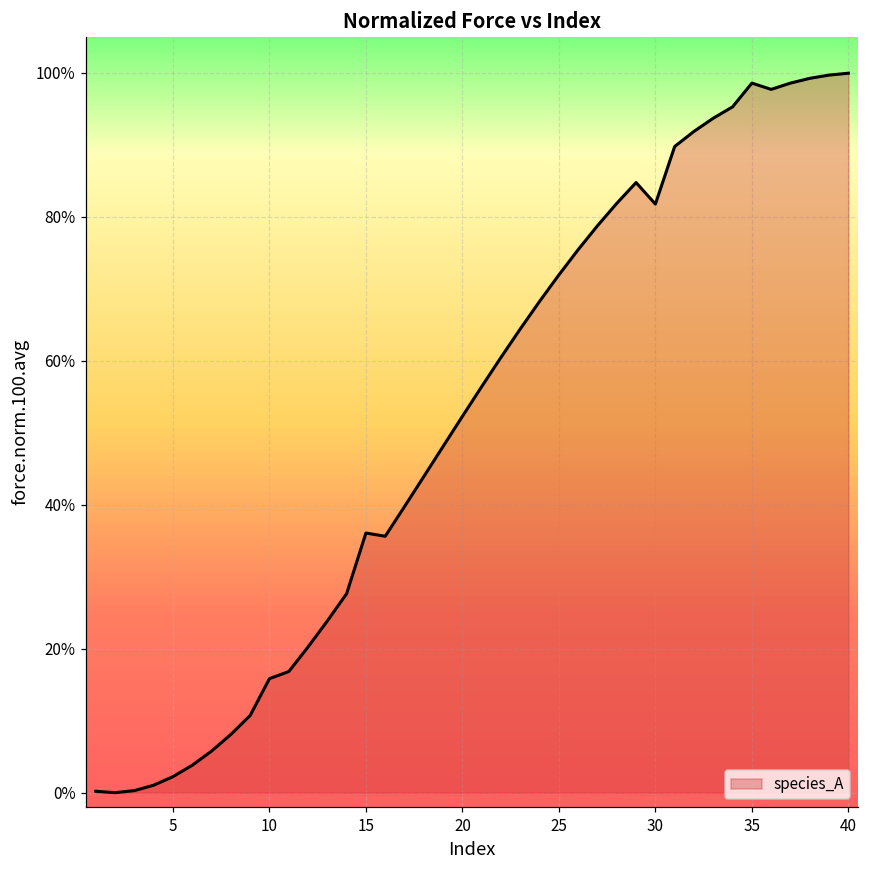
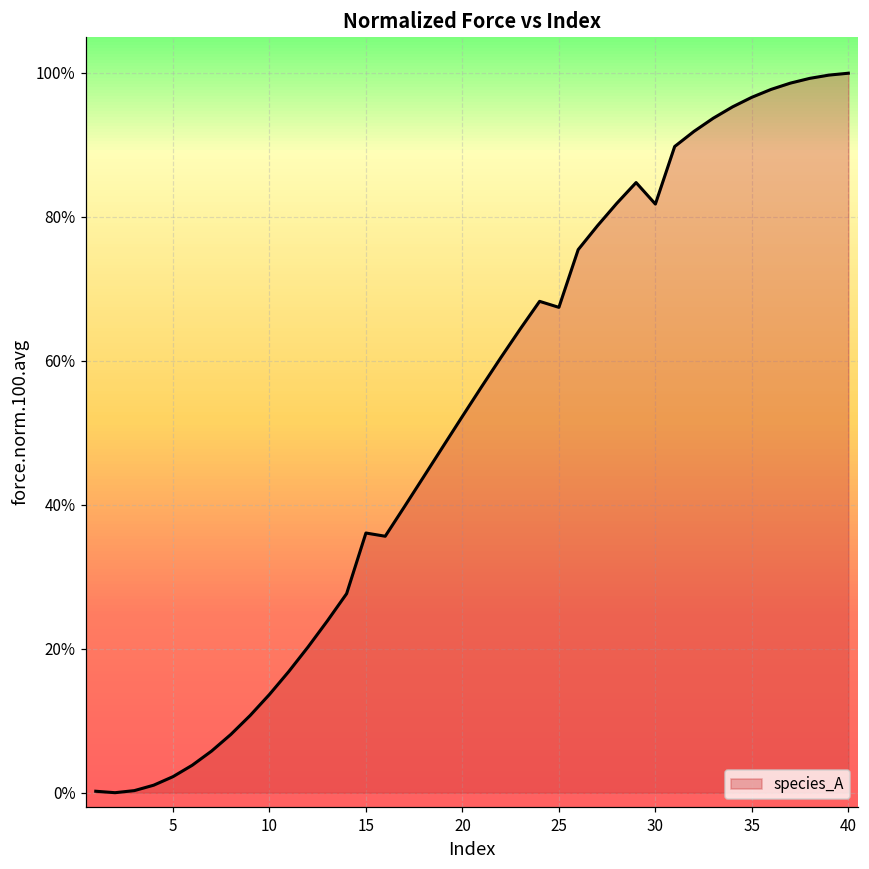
10: 16% -> 14%
25: 72% -> 67%
35: 99% -> 97%
